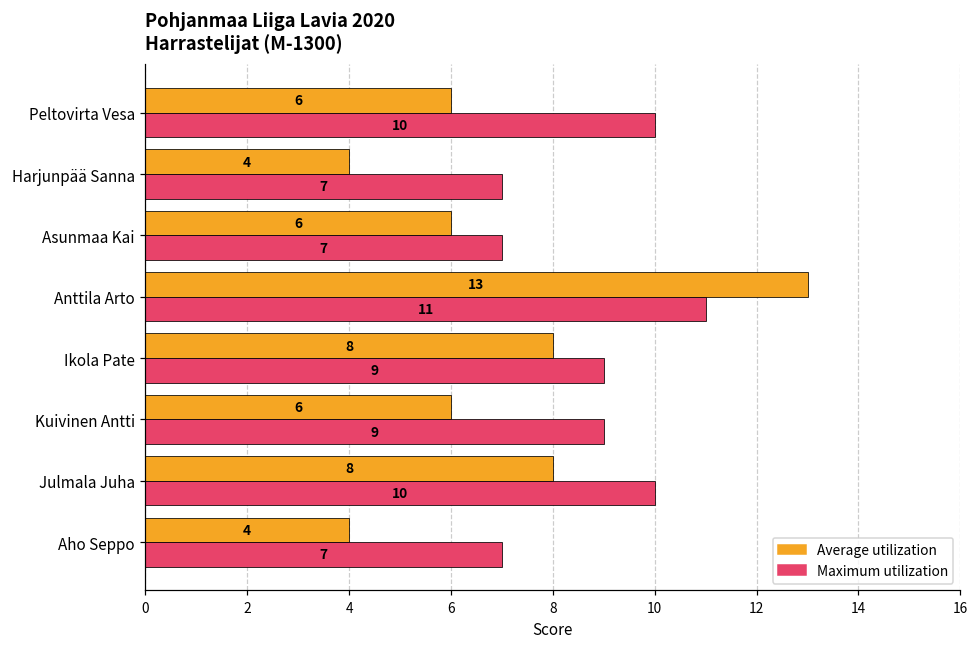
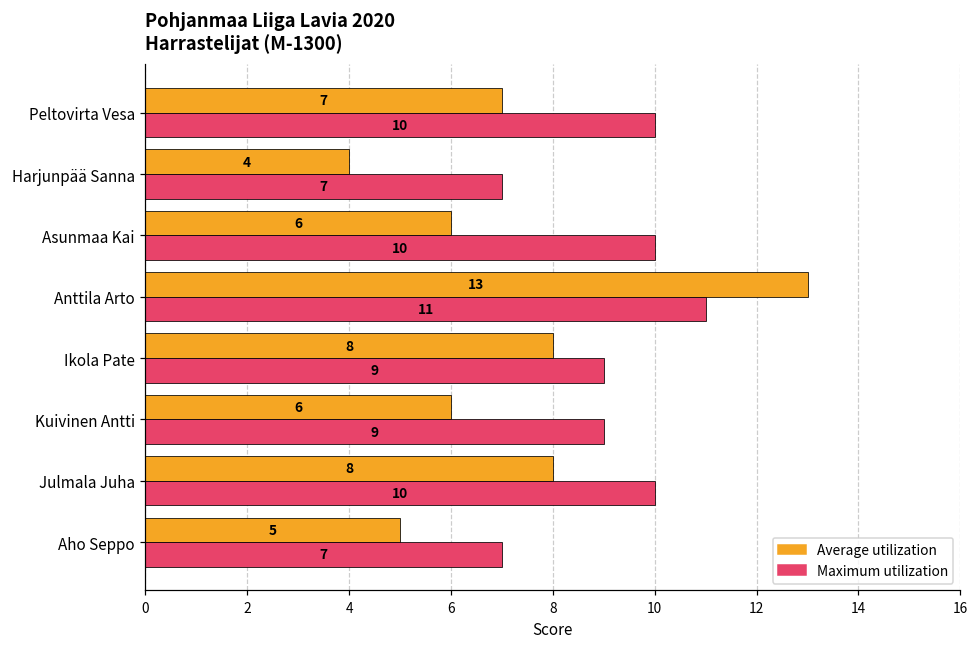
Average utilization, Peltovirta Vesa: 6 -> 7
Maximum utilization, Asunmaa Kai: 7 -> 10
Average utilization, Aho Seppo: 4 -> 5
